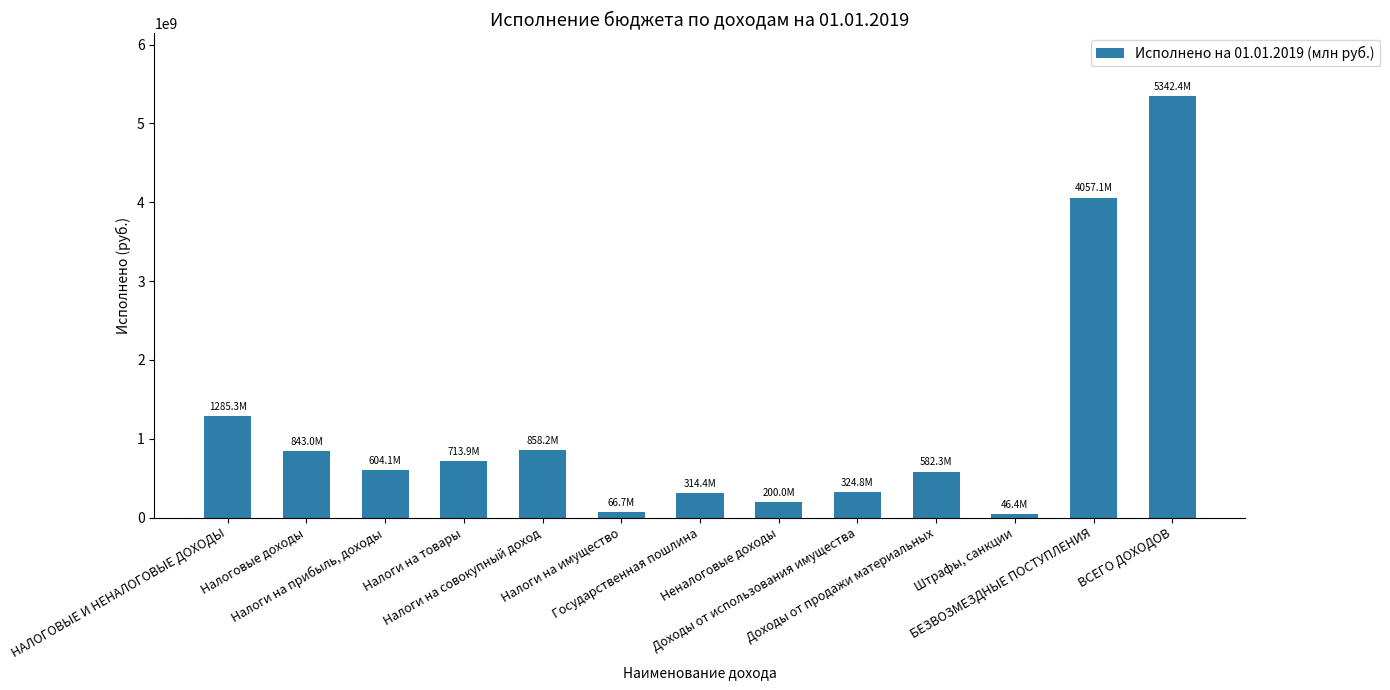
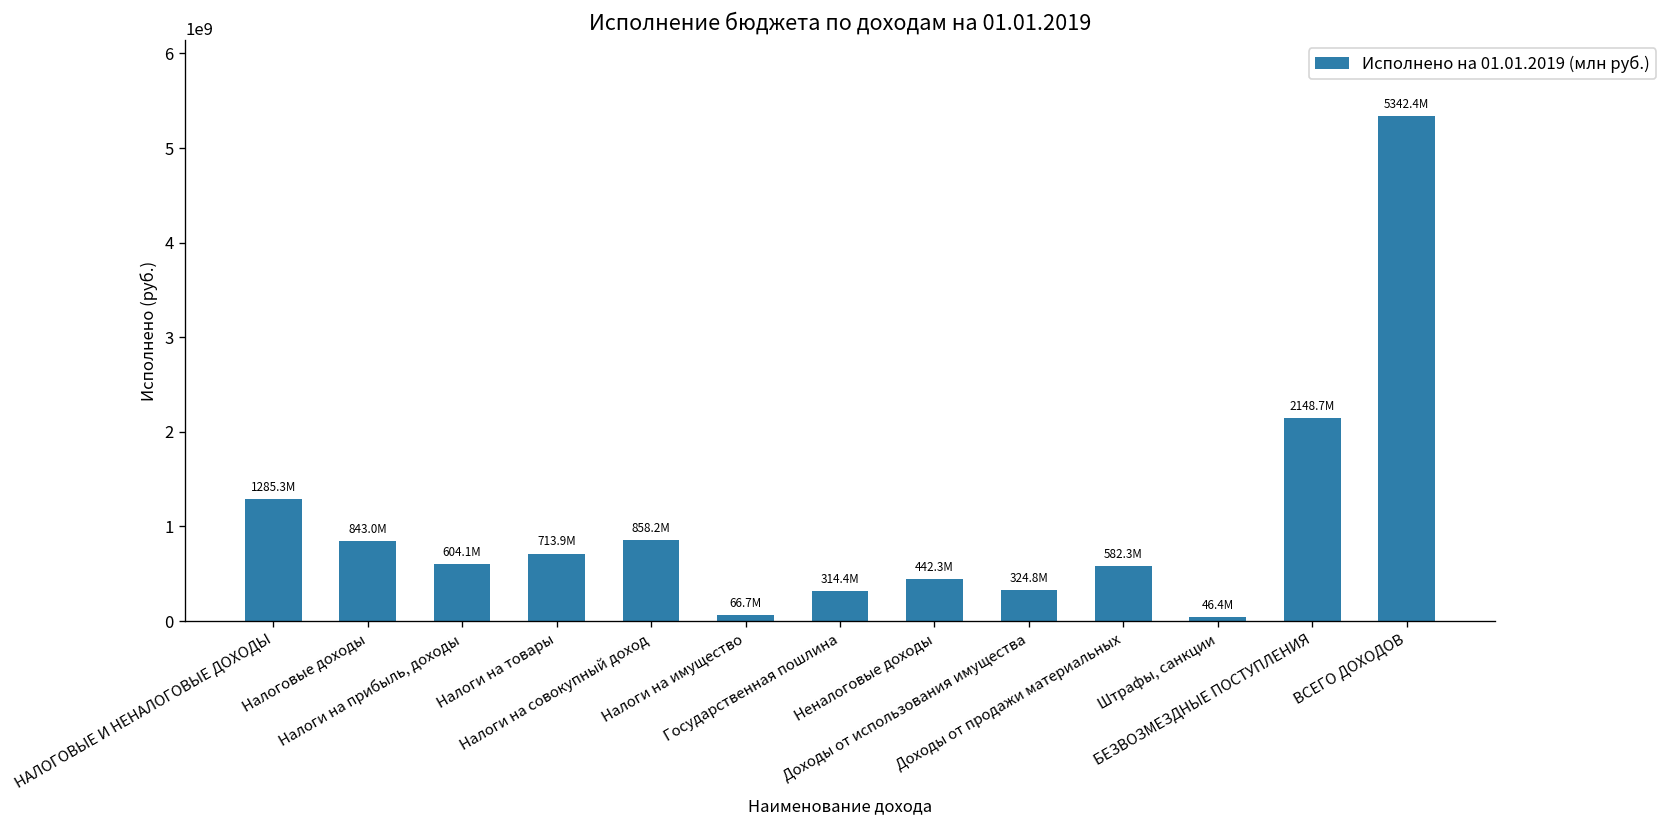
Неналоговые доходы: 200.0M -> 442.3M
БЕЗВОЗМЕЗДНЫЕ ПОСТУПЛЕНИЯ: 4057.1M -> 2148.7M
